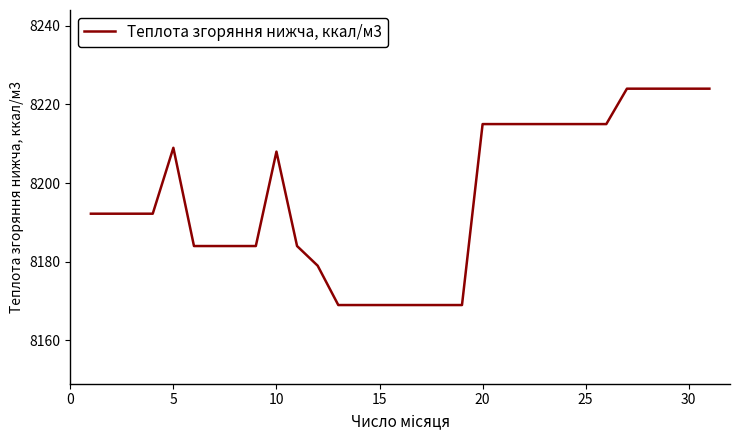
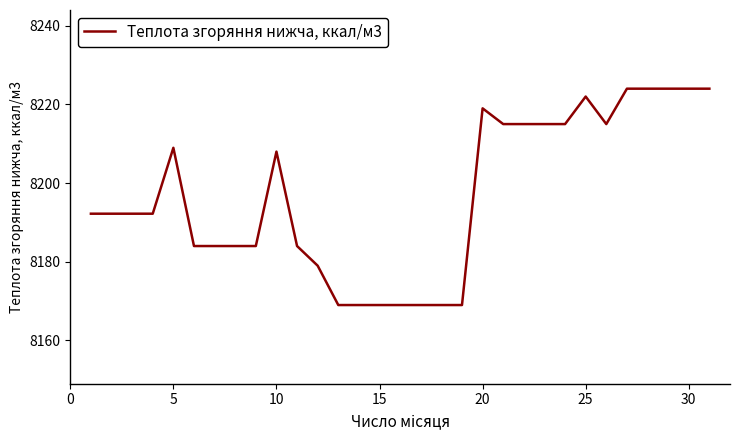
20: 8215 -> 8219
25: 8215 -> 8222
